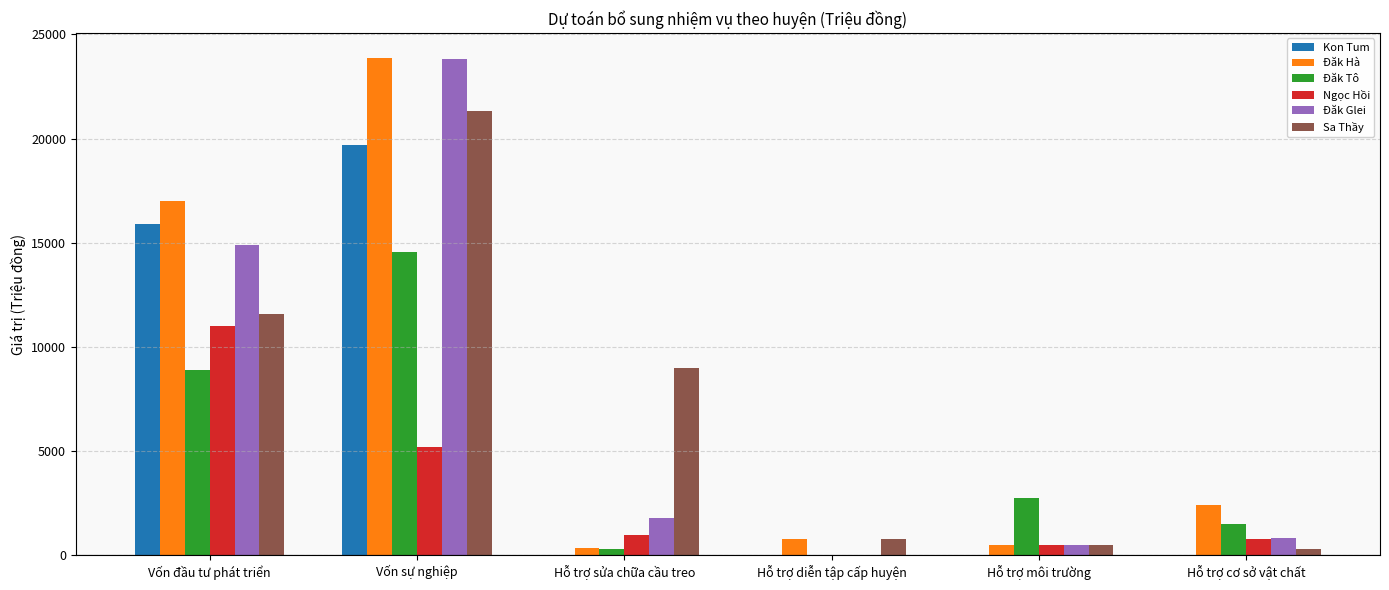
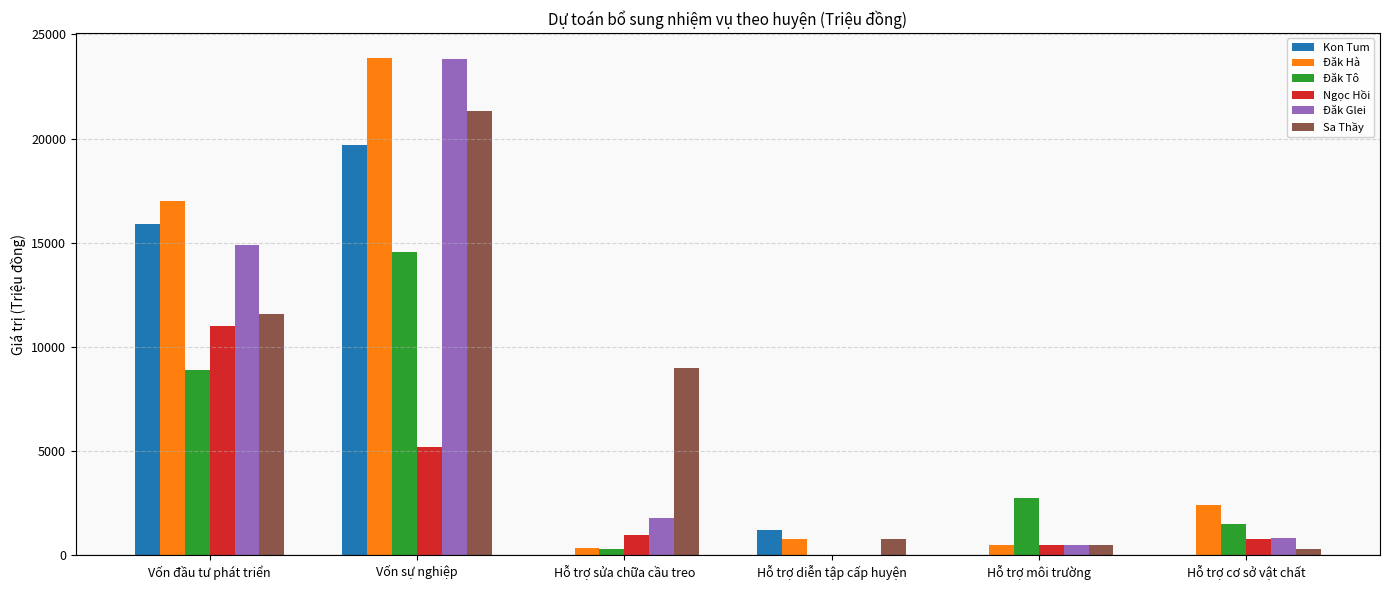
Kon Tum, Hỗ trợ diễn tập cấp huyện: 0 -> 1200
